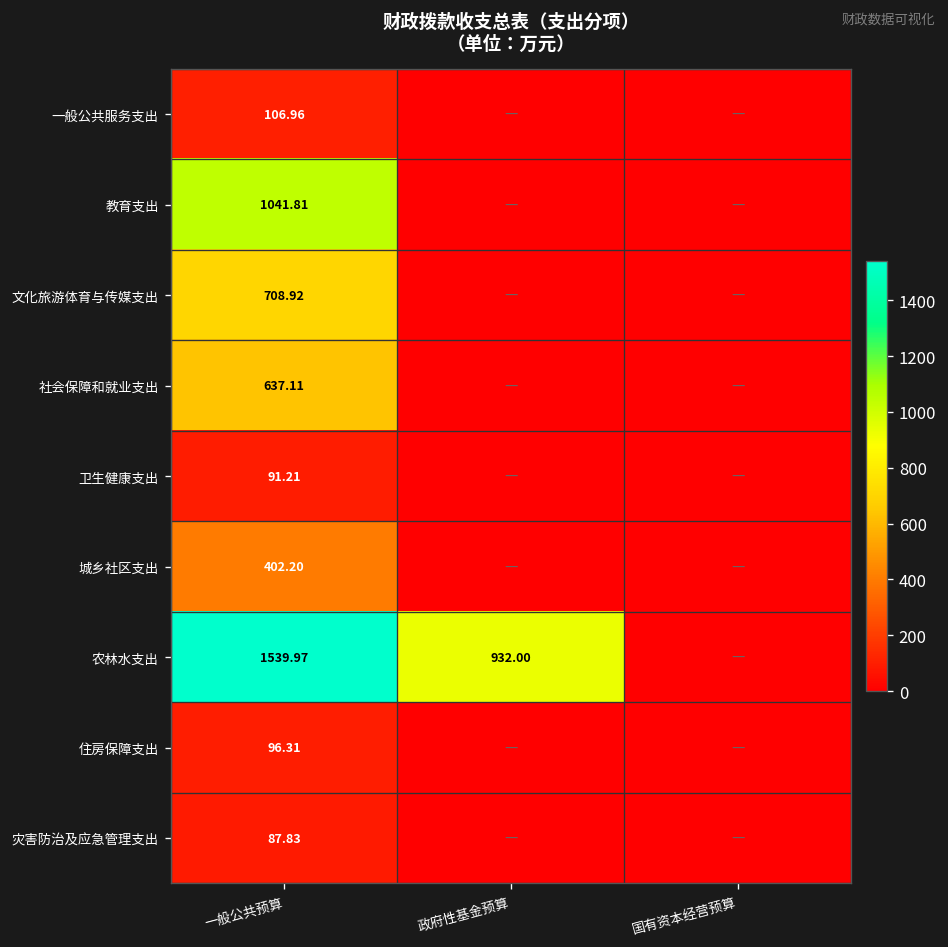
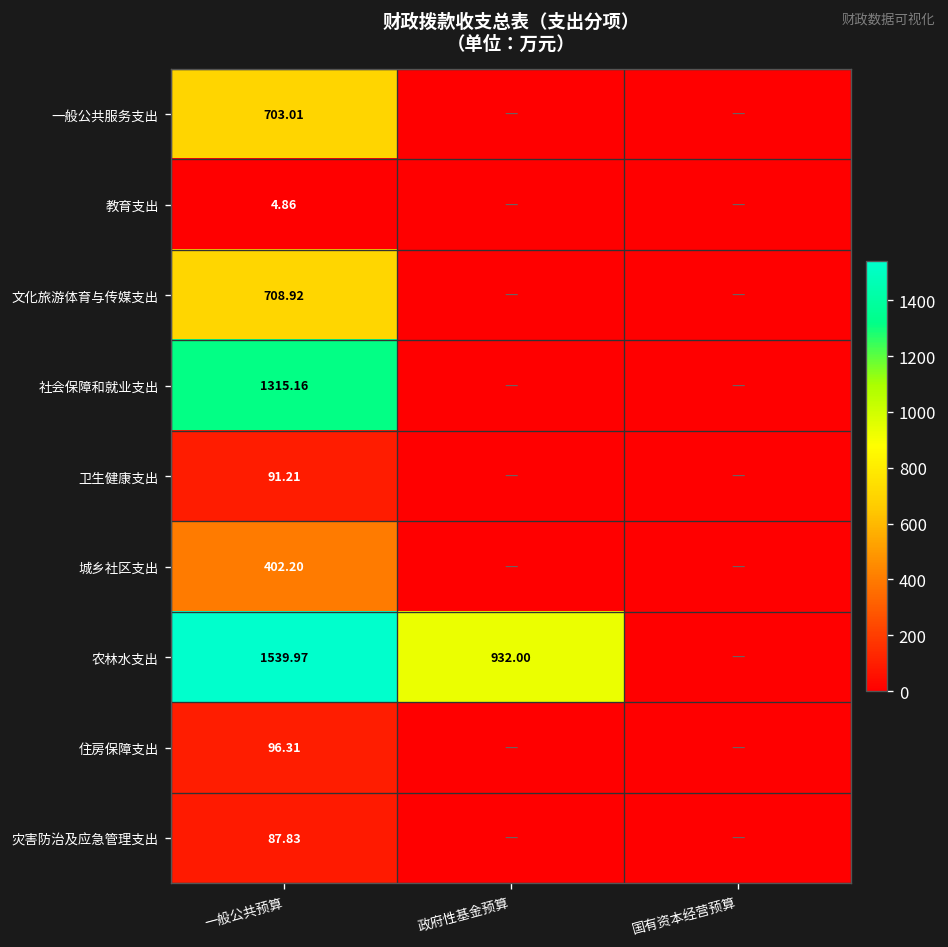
一般公共服务支出, 一般公共预算: 106.96 -> 703.01
教育支出, 一般公共预算: 1041.81 -> 4.86
社会保障和就业支出, 一般公共预算: 637.11 -> 1315.16
